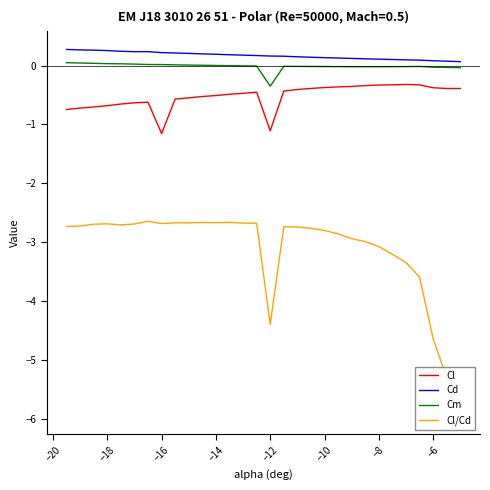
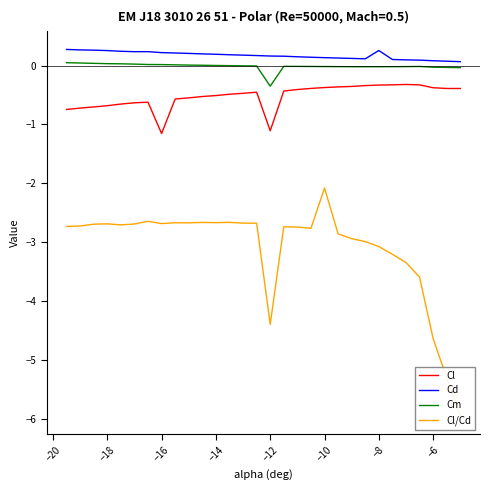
Cl/Cd, −10: -2.8 -> -2.1
Cd, −8: 0.1 -> 0.3
